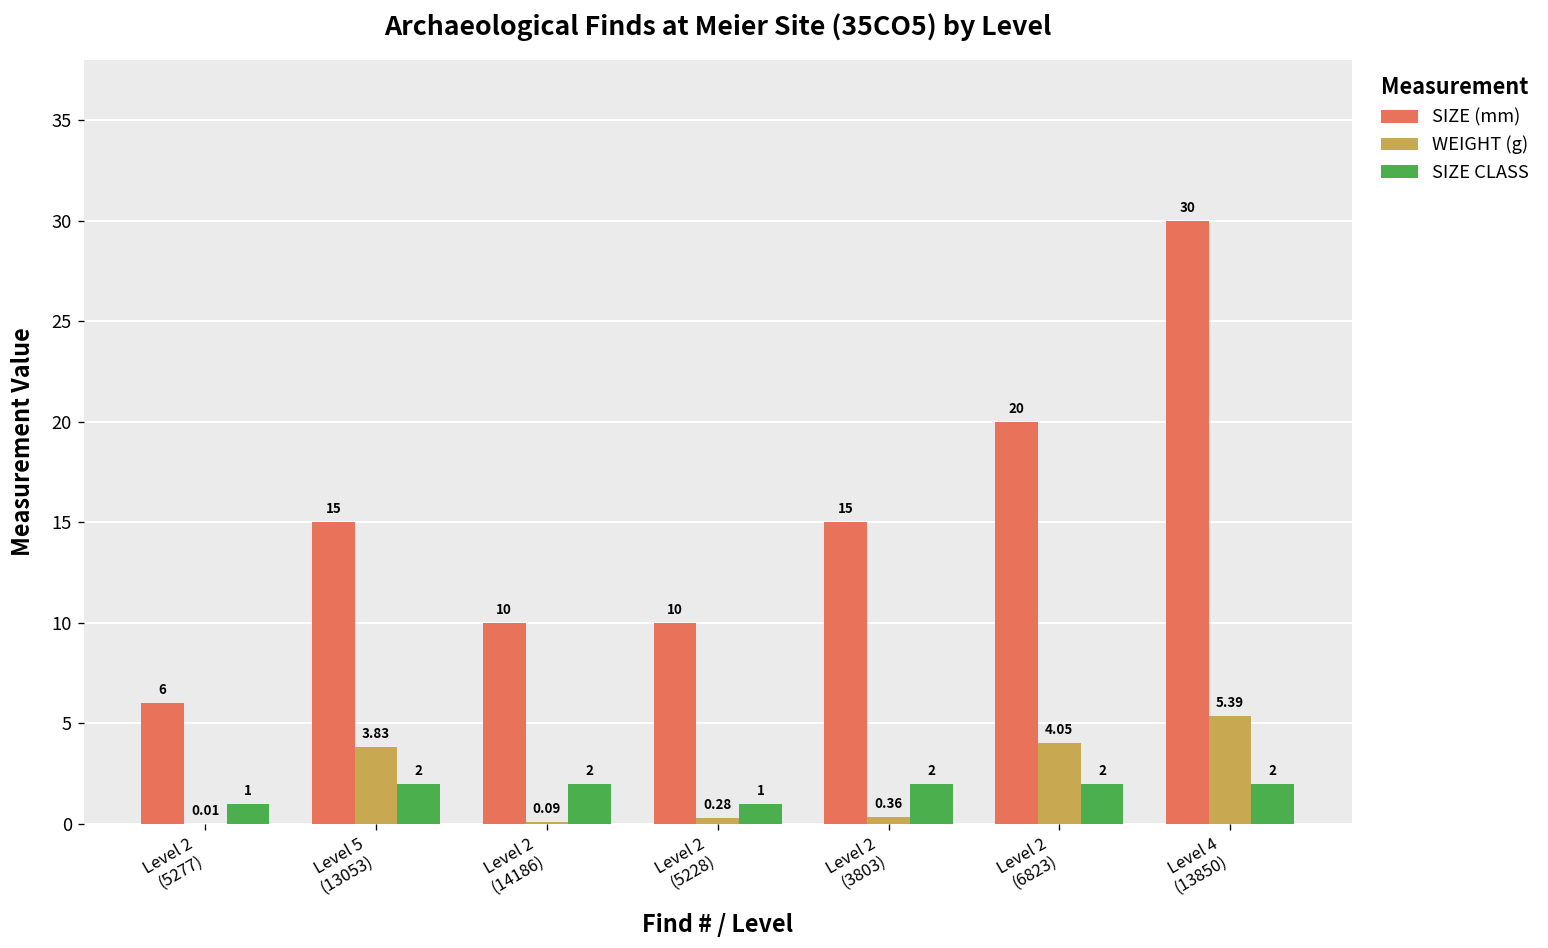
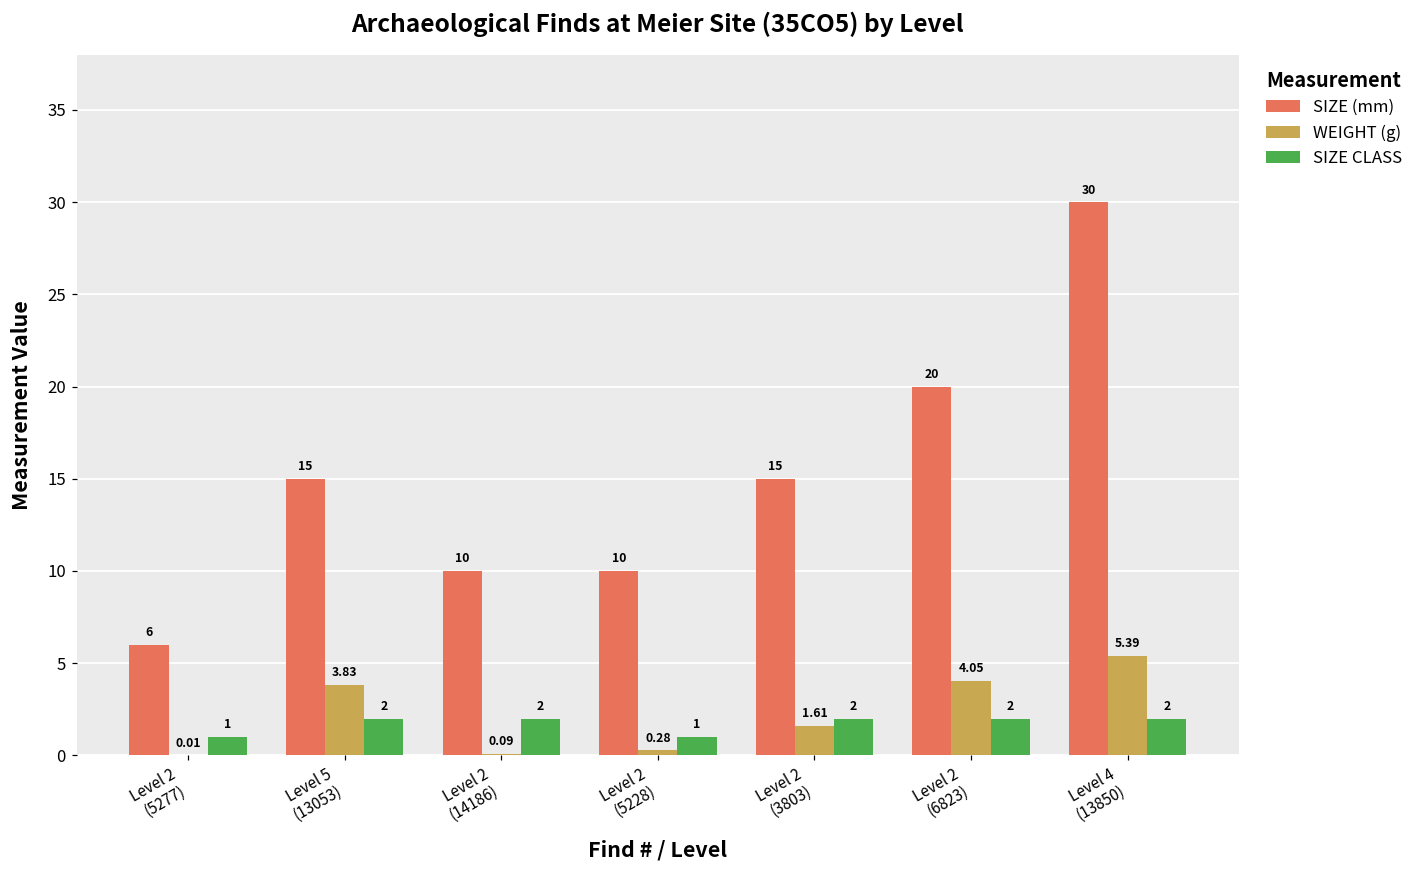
WEIGHT (g), Level 2 (3803): 0.36 -> 1.61
